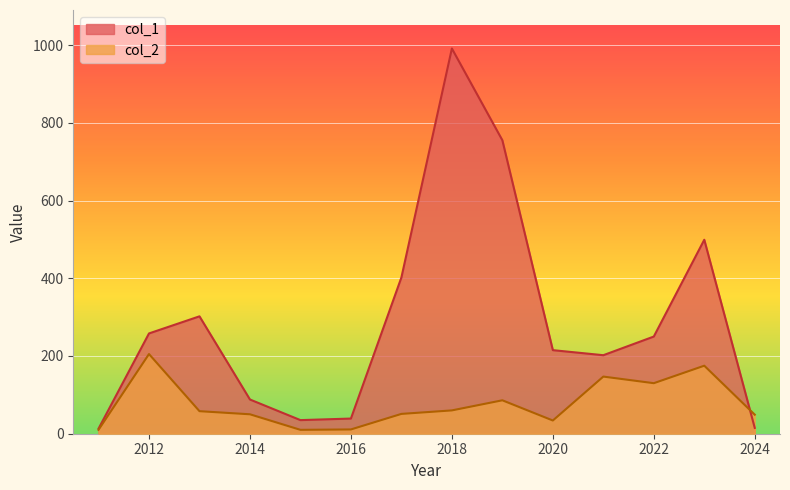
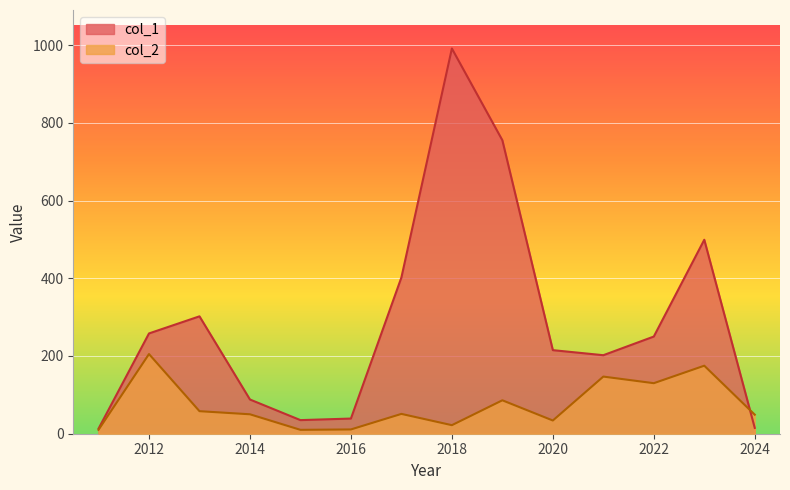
col_2, 2018: 60 -> 20
